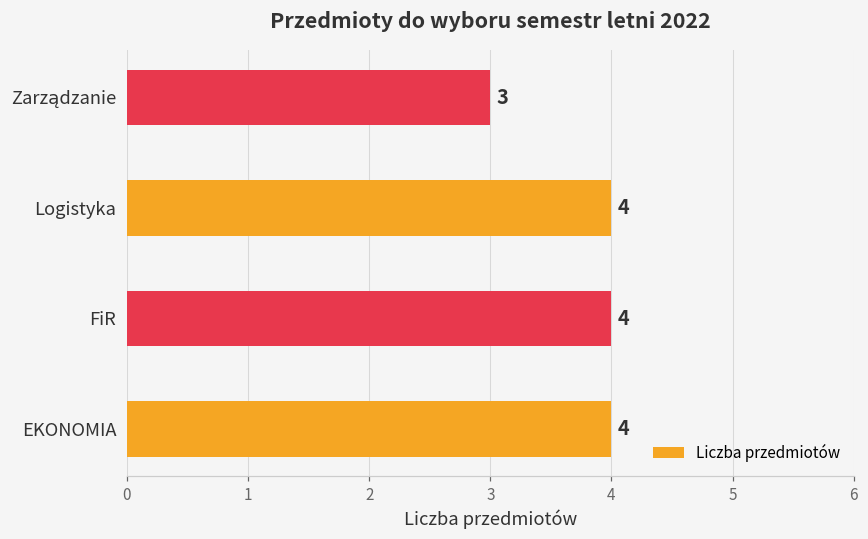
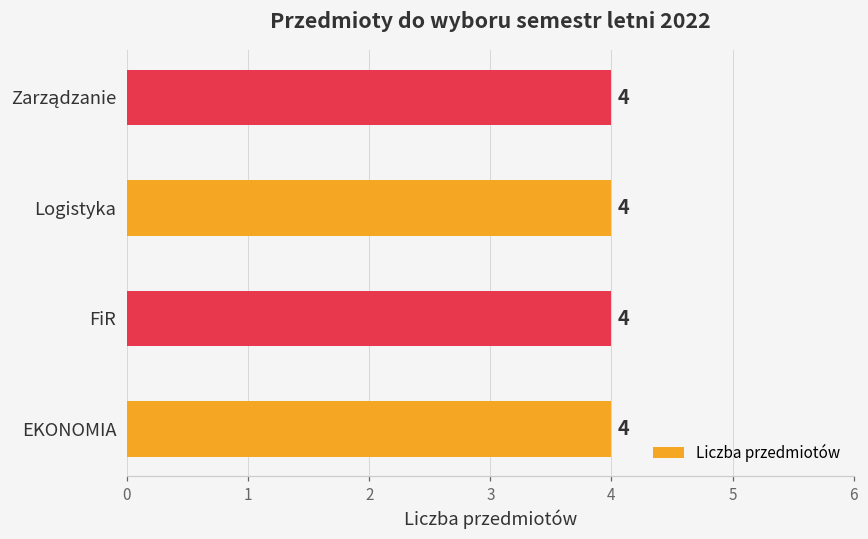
Zarządzanie: 3 -> 4
